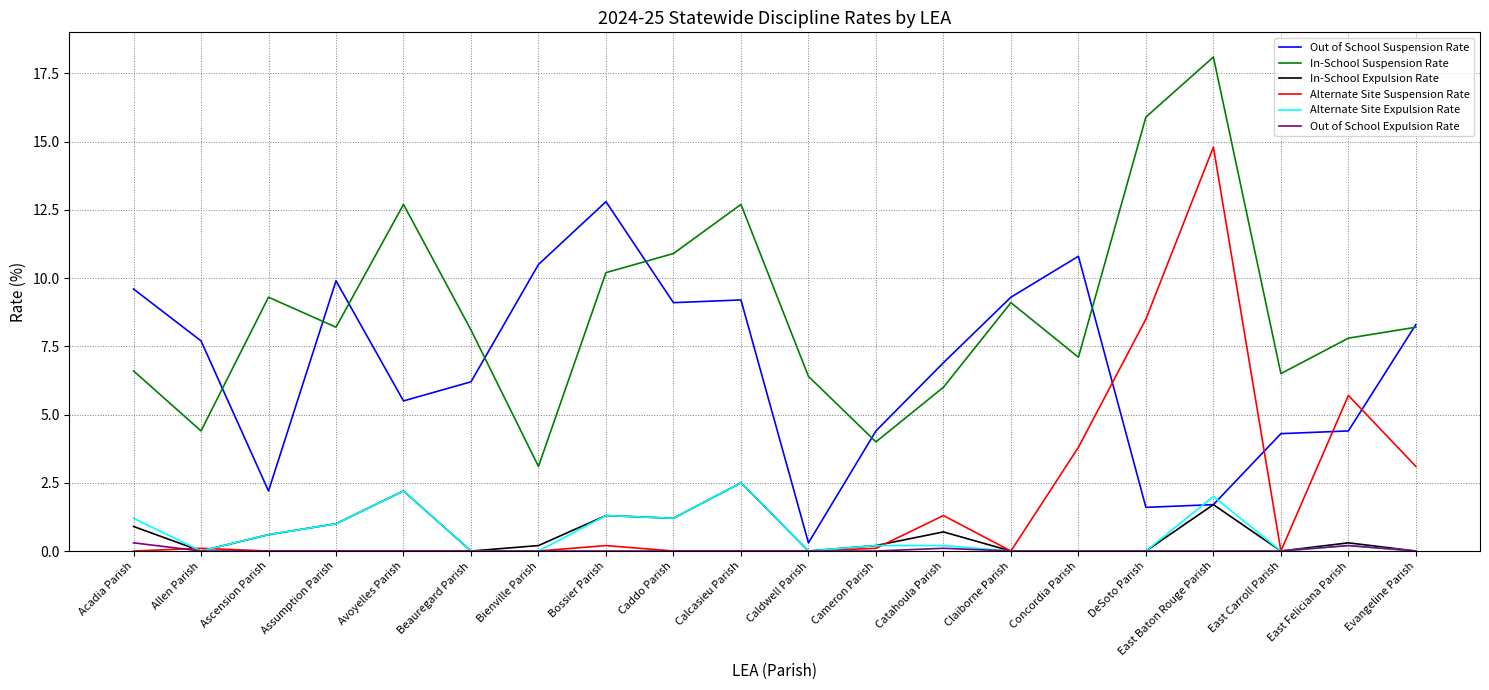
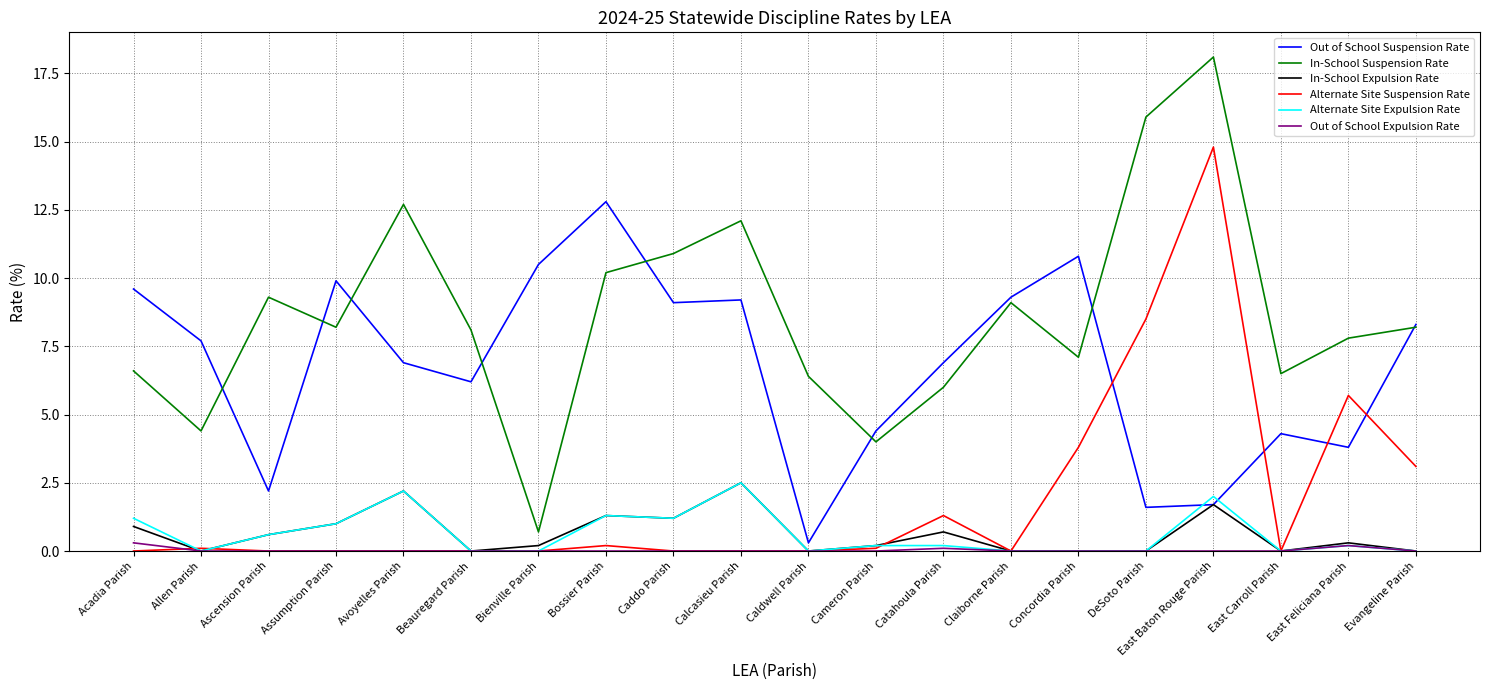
Out of School Suspension Rate, Avoyelles Parish: 5.5 -> 6.9
In-School Suspension Rate, Bienville Parish: 3.1 -> 0.7
In-School Suspension Rate, Calcasieu Parish: 12.7 -> 12.1
Out of School Suspension Rate, East Feliciana Parish: 4.4 -> 3.8
